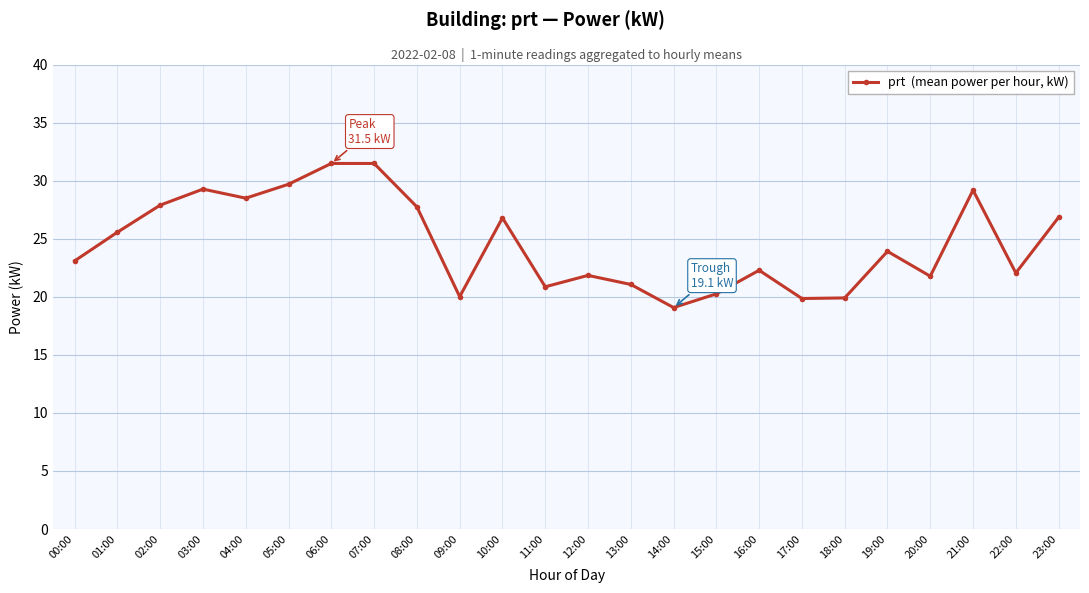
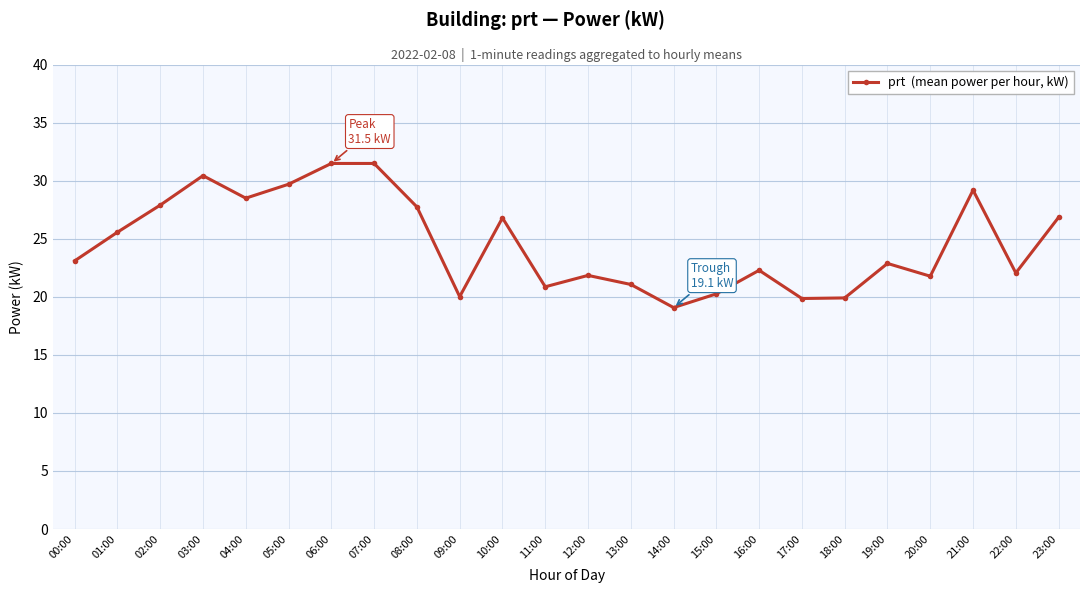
03:00: 29.3 -> 30.4
19:00: 23.9 -> 22.9
